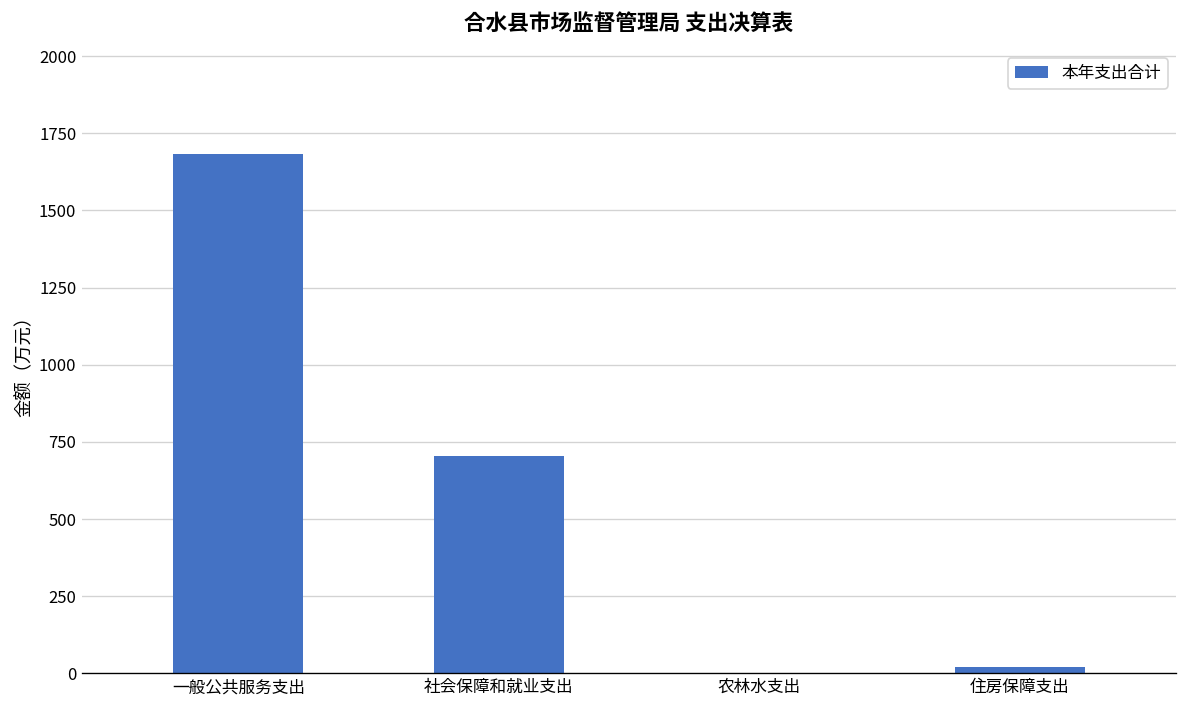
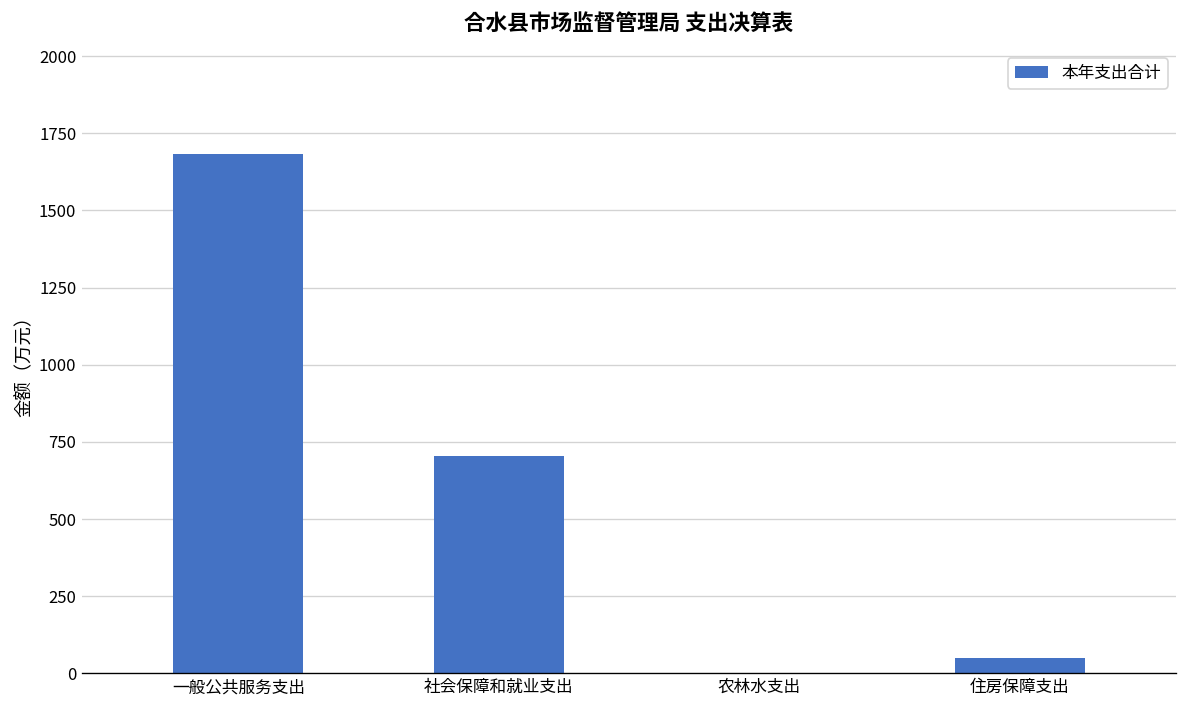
住房保障支出: 20 -> 50
